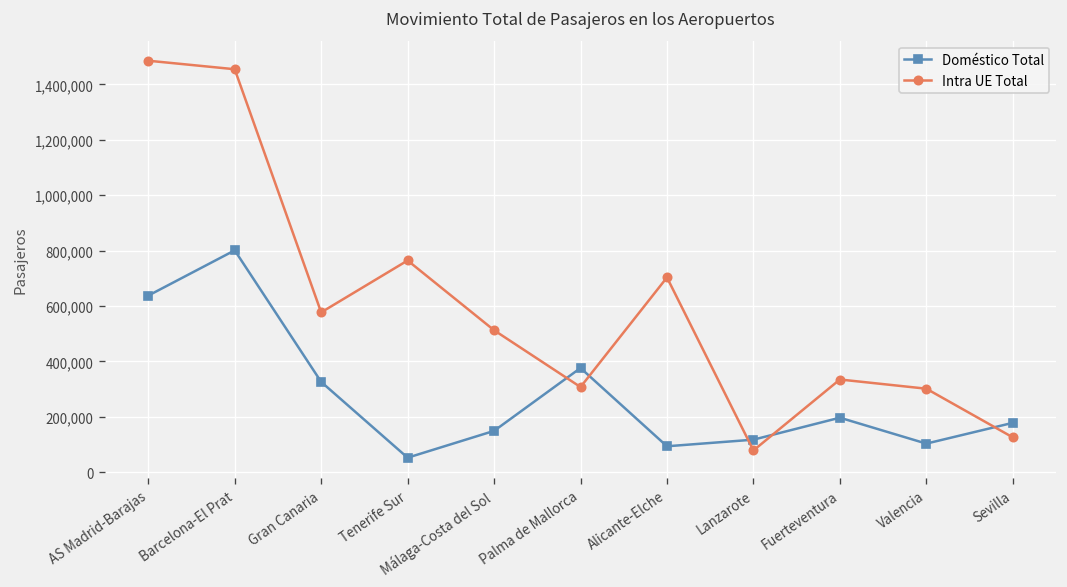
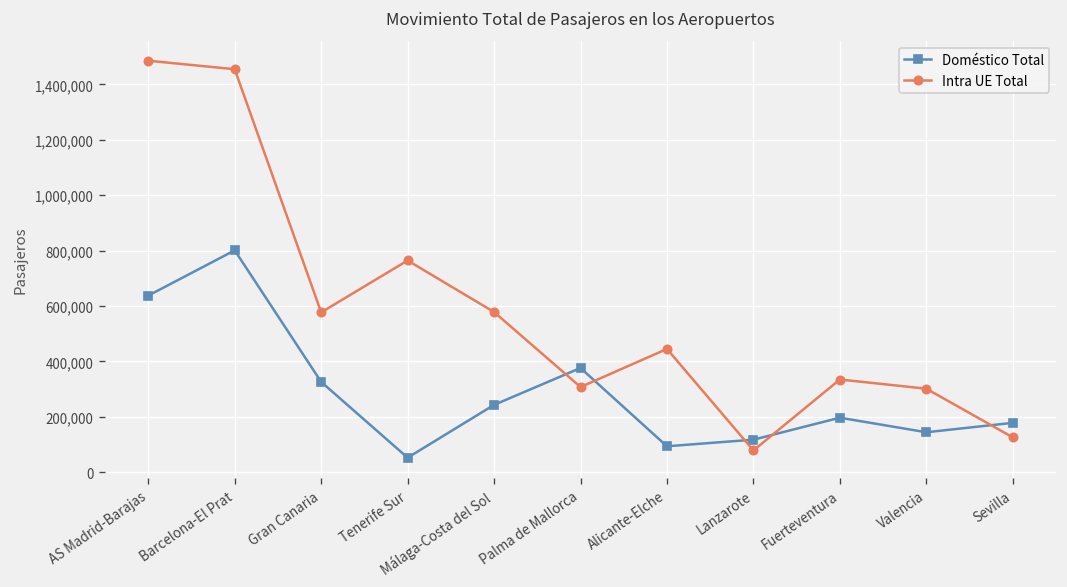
Doméstico Total, Málaga-Costa del Sol: 150,000 -> 240,000
Intra UE Total, Málaga-Costa del Sol: 510,000 -> 580,000
Intra UE Total, Alicante-Elche: 700,000 -> 440,000
Doméstico Total, Valencia: 100,000 -> 140,000
